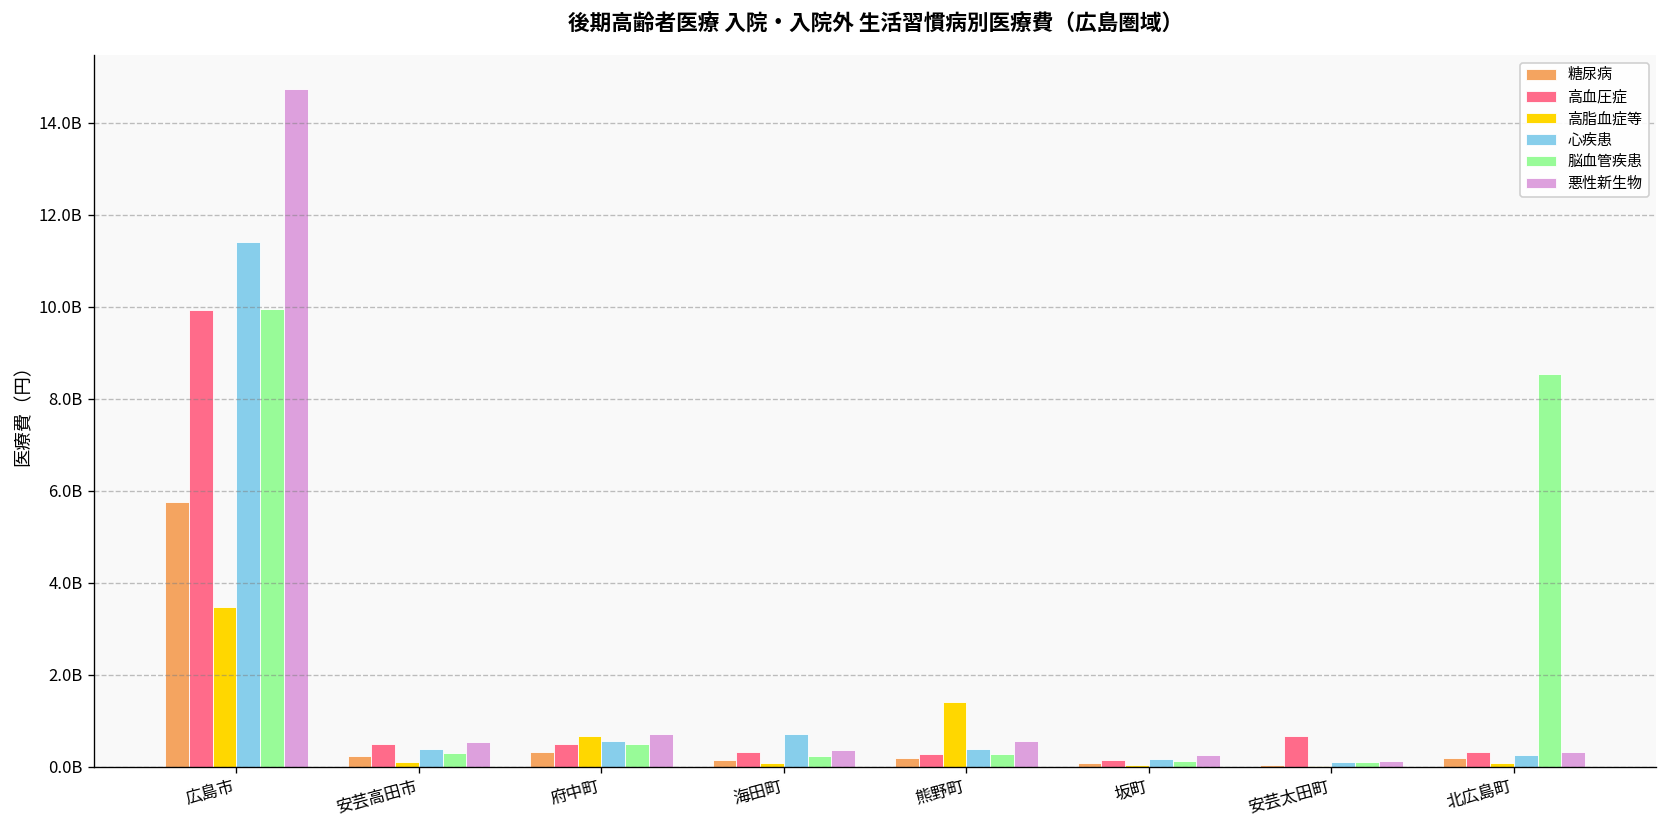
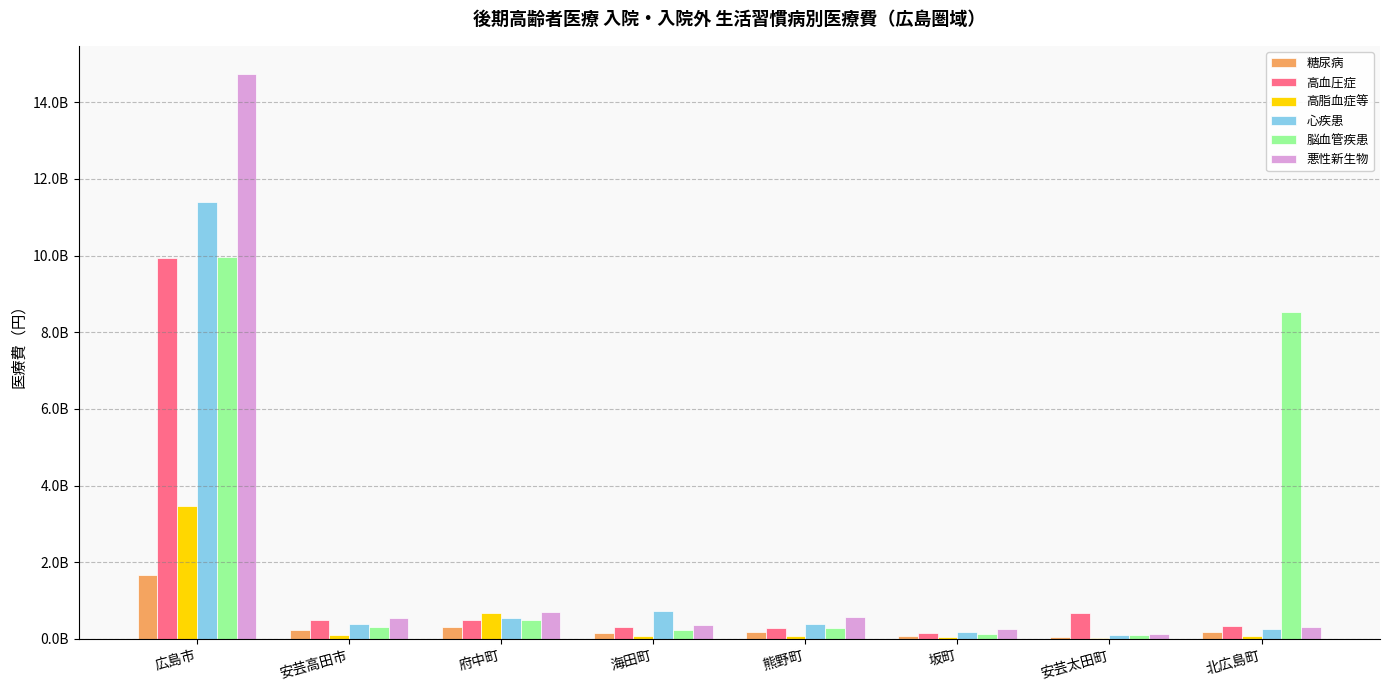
糖尿病, 広島市: 5700000000 -> 1700000000
高脂血症等, 熊野町: 1400000000 -> 100000000
